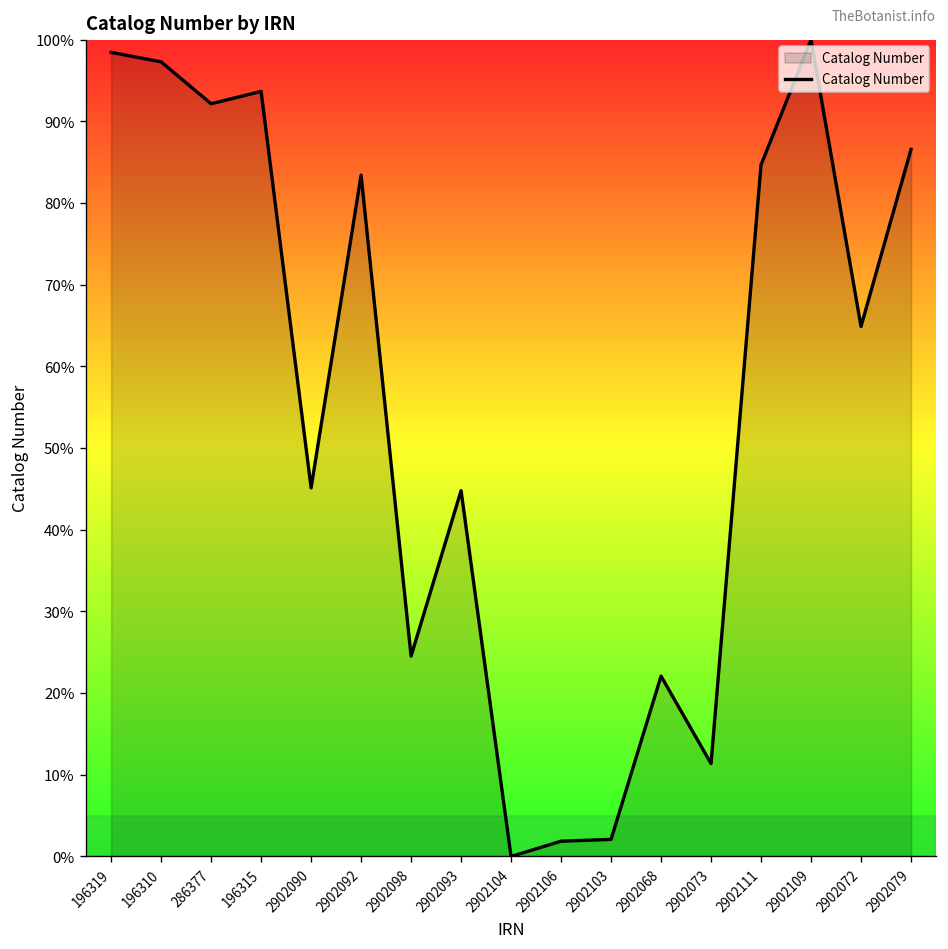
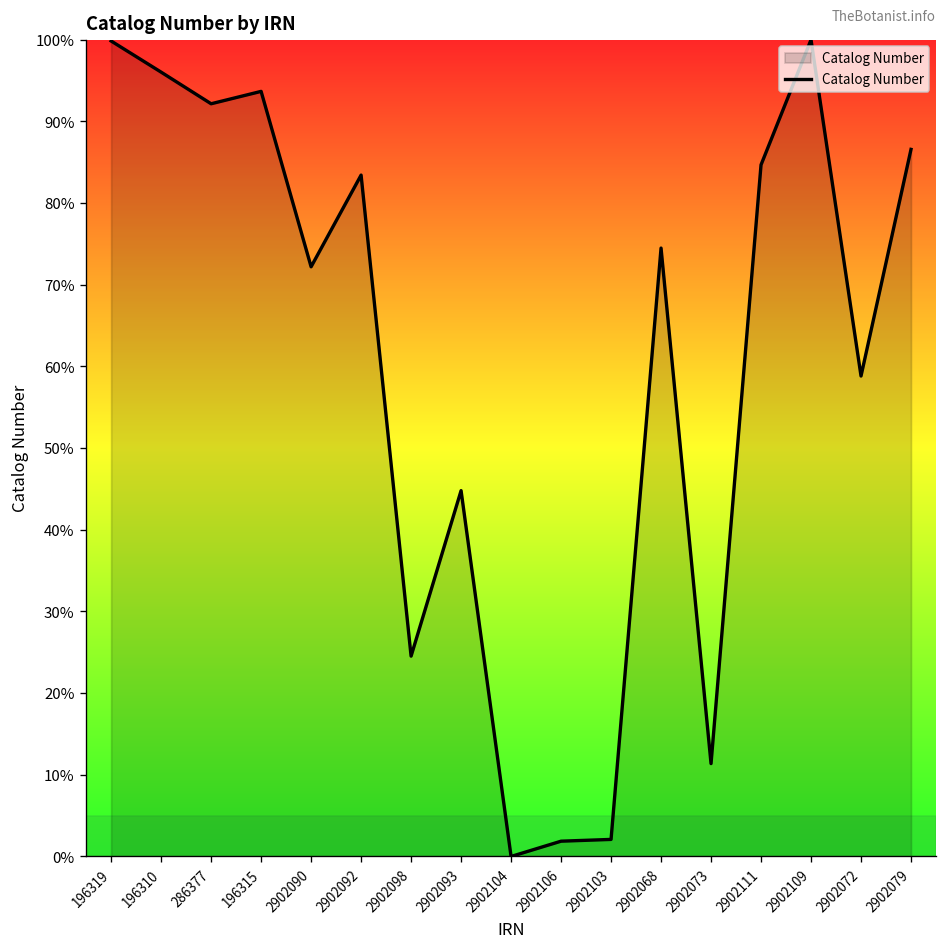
196319: 98% -> 100%
196310: 97% -> 96%
2902090: 45% -> 72%
2902068: 22% -> 74%
2902072: 65% -> 59%
